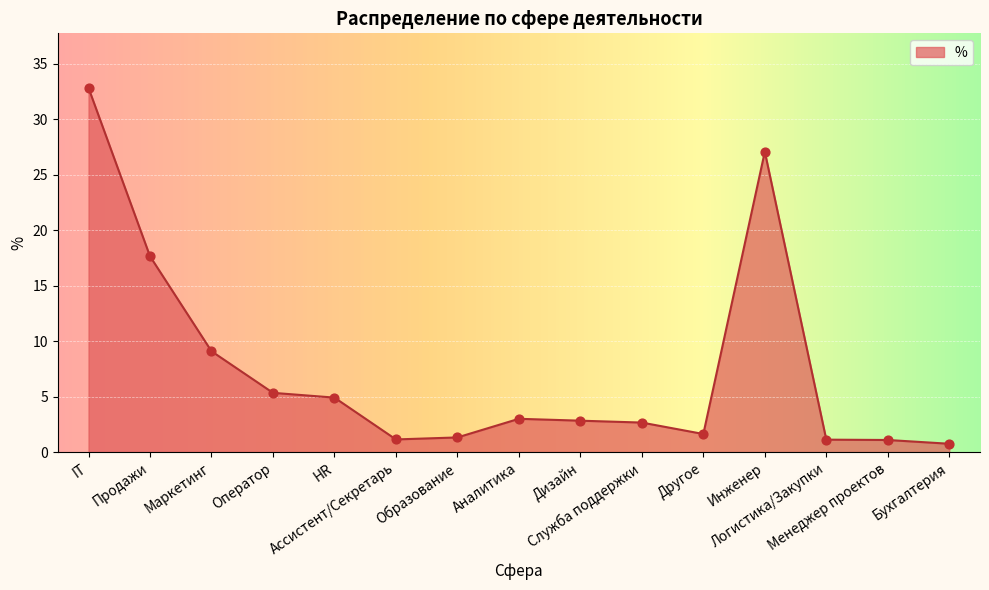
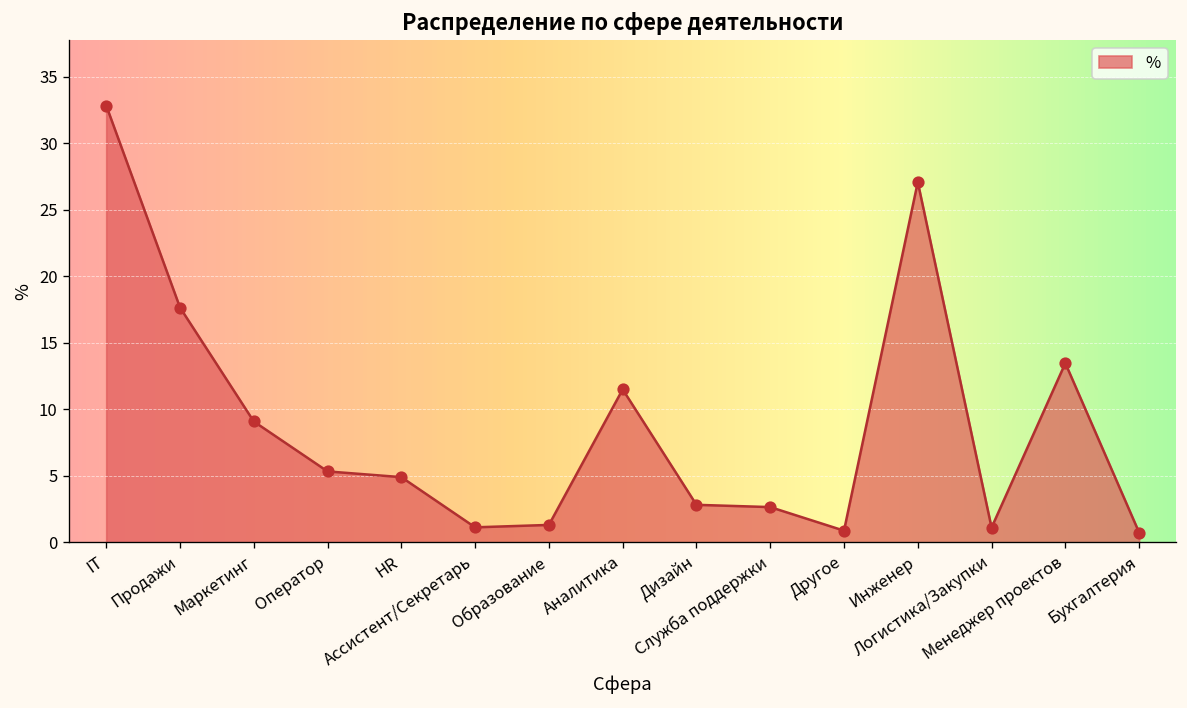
Аналитика: 3.0 -> 11.5
Другое: 1.6 -> 0.9
Менеджер проектов: 1.1 -> 13.5
